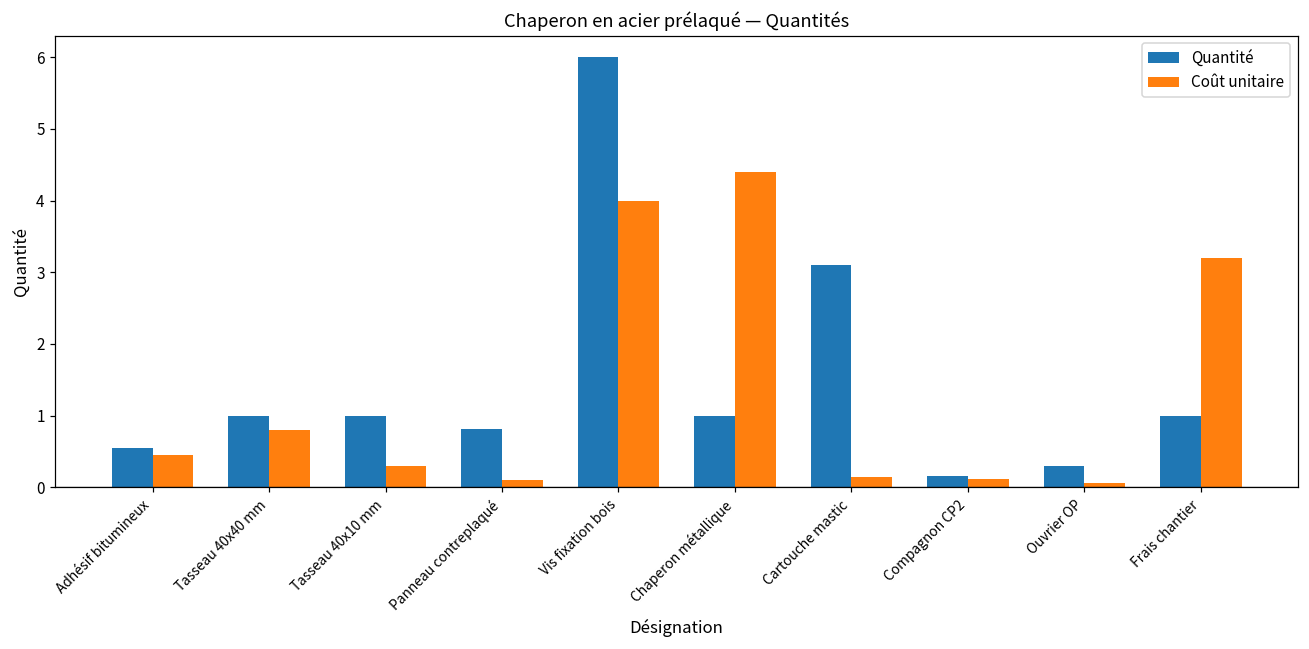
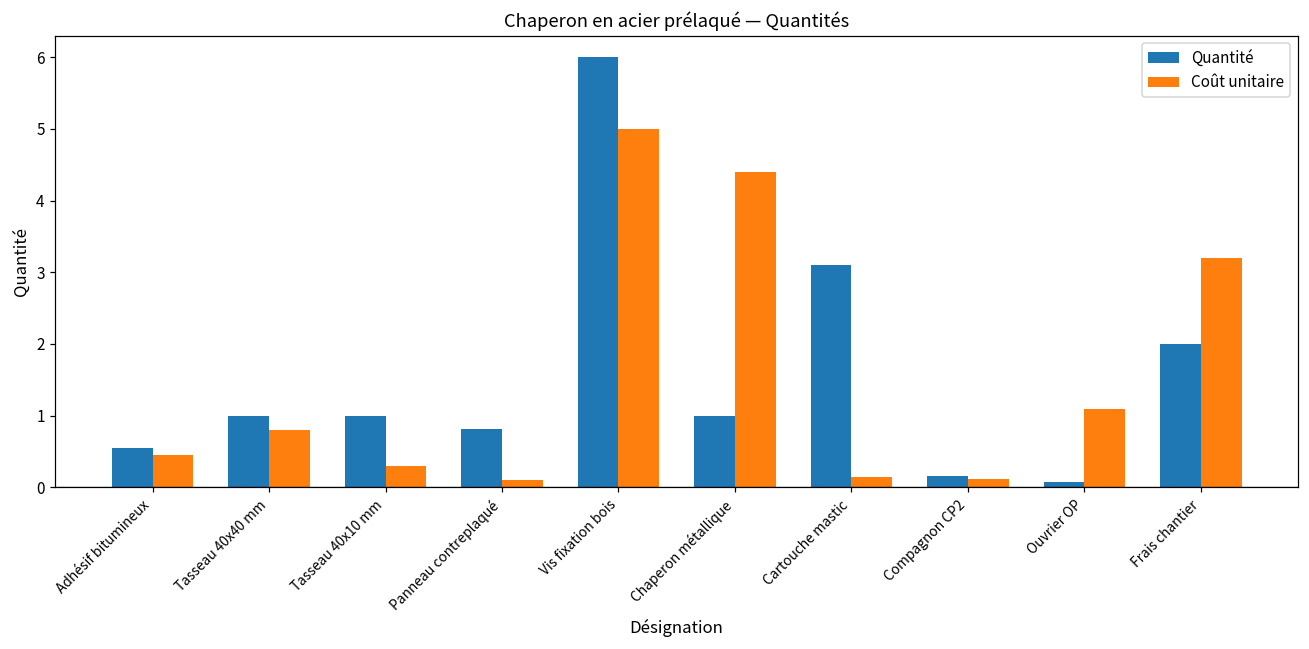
Coût unitaire, Vis fixation bois: 4 -> 5
Quantité, Ouvrier OP: 0.3 -> 0.1
Coût unitaire, Ouvrier OP: 0.1 -> 1.1
Quantité, Frais chantier: 1 -> 2
